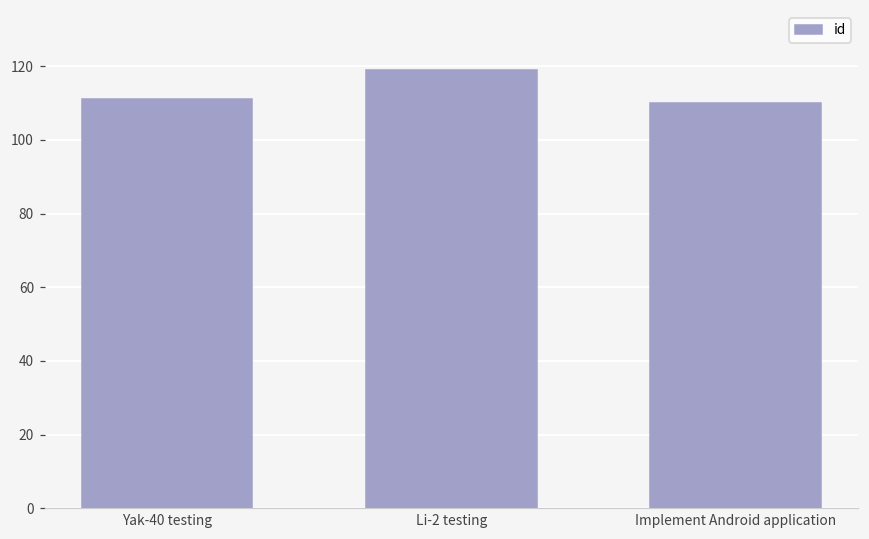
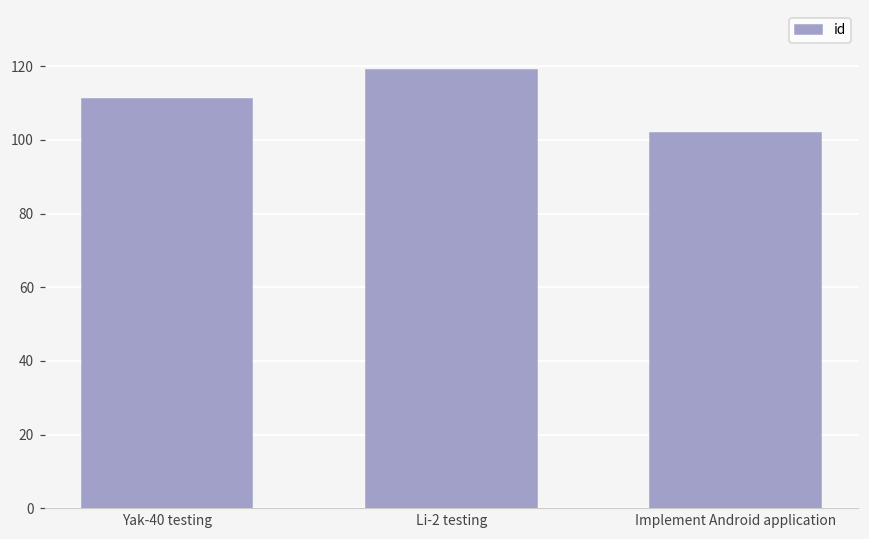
Implement Android application: 110 -> 102
